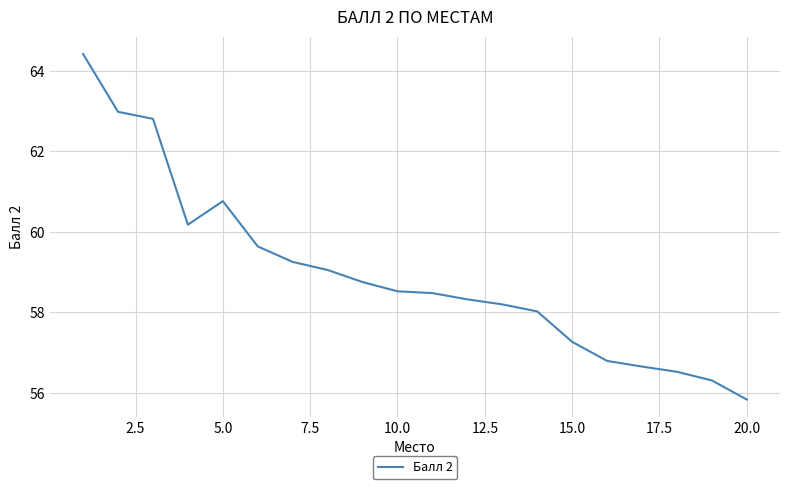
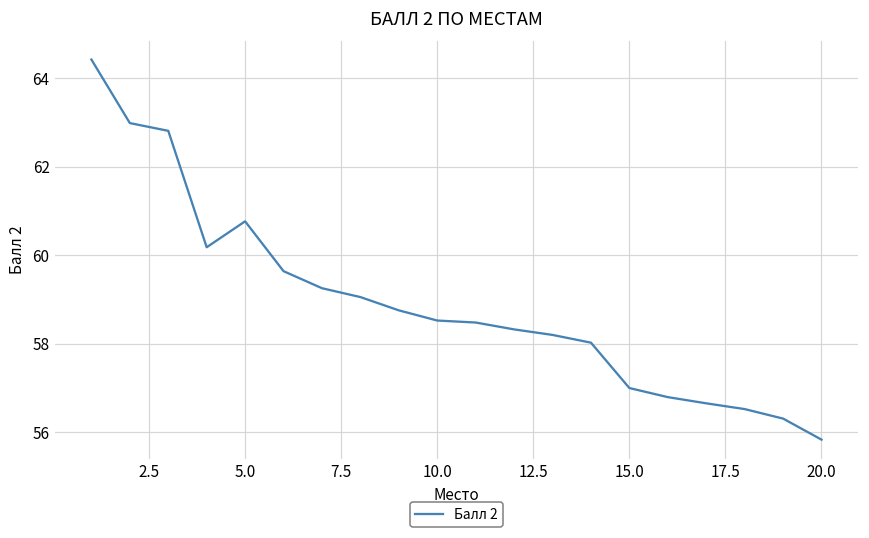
15.0: 57.3 -> 57.0
